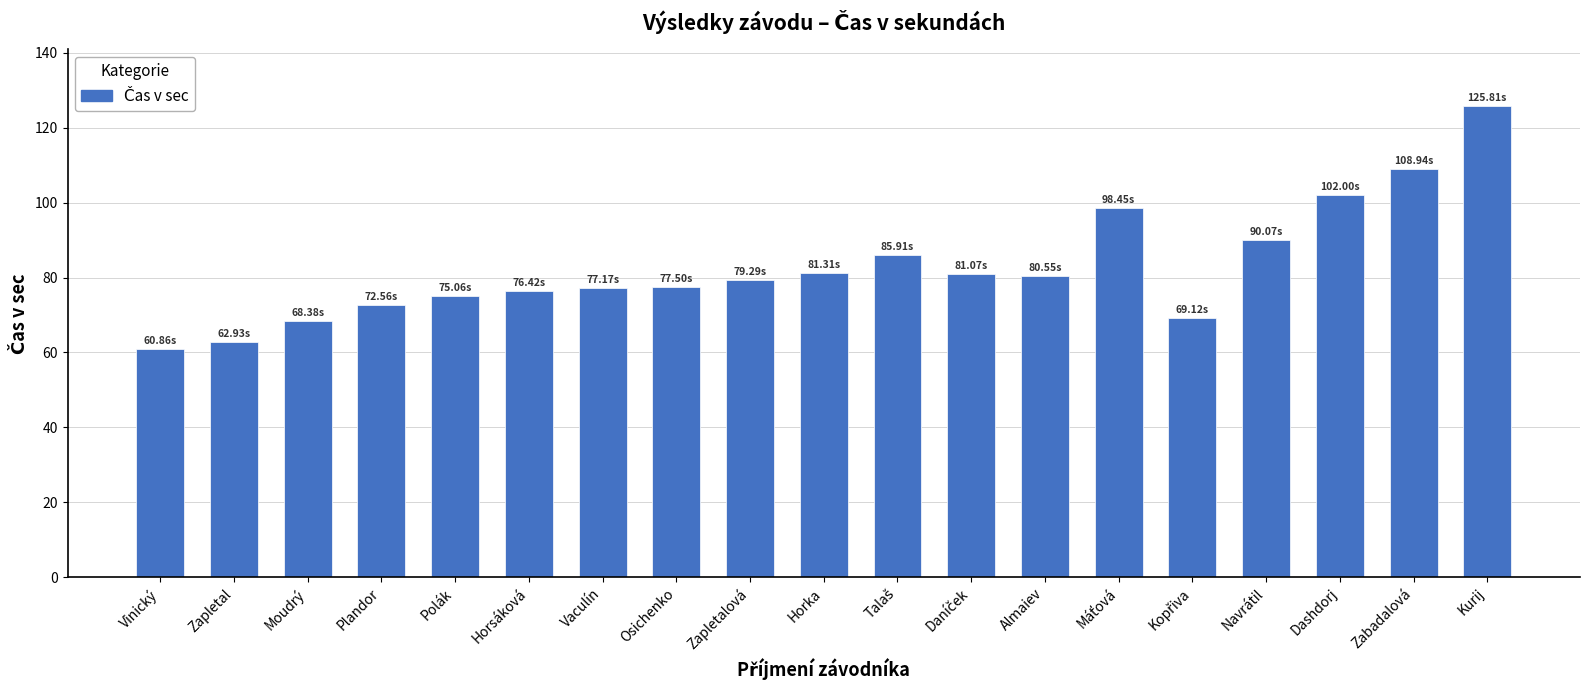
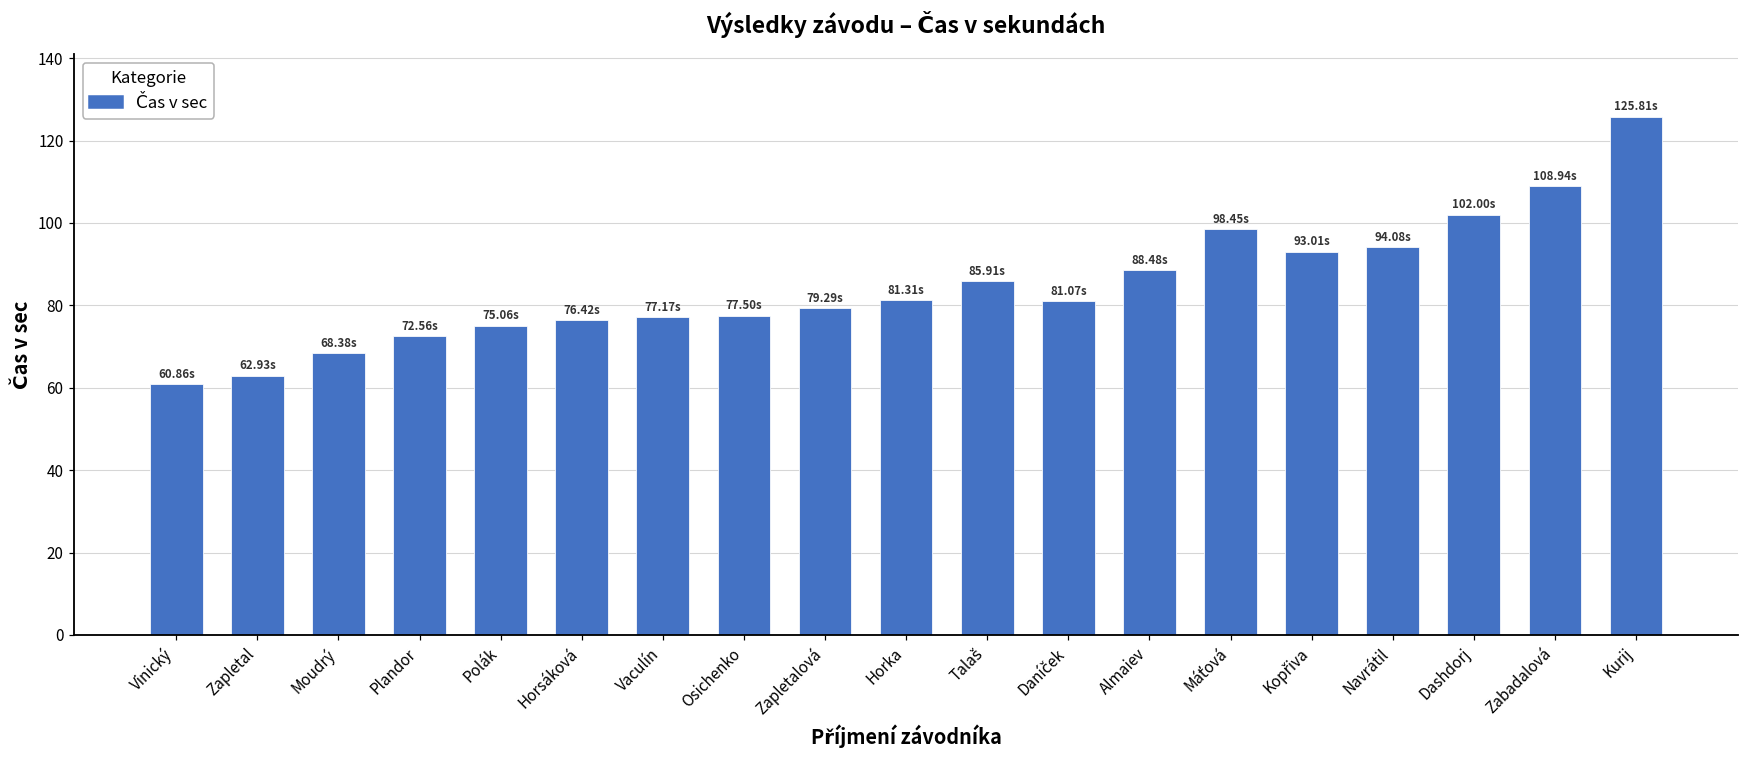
Almaiev: 80.55s -> 88.48s
Kopřiva: 69.12s -> 93.01s
Navrátil: 90.07s -> 94.08s
